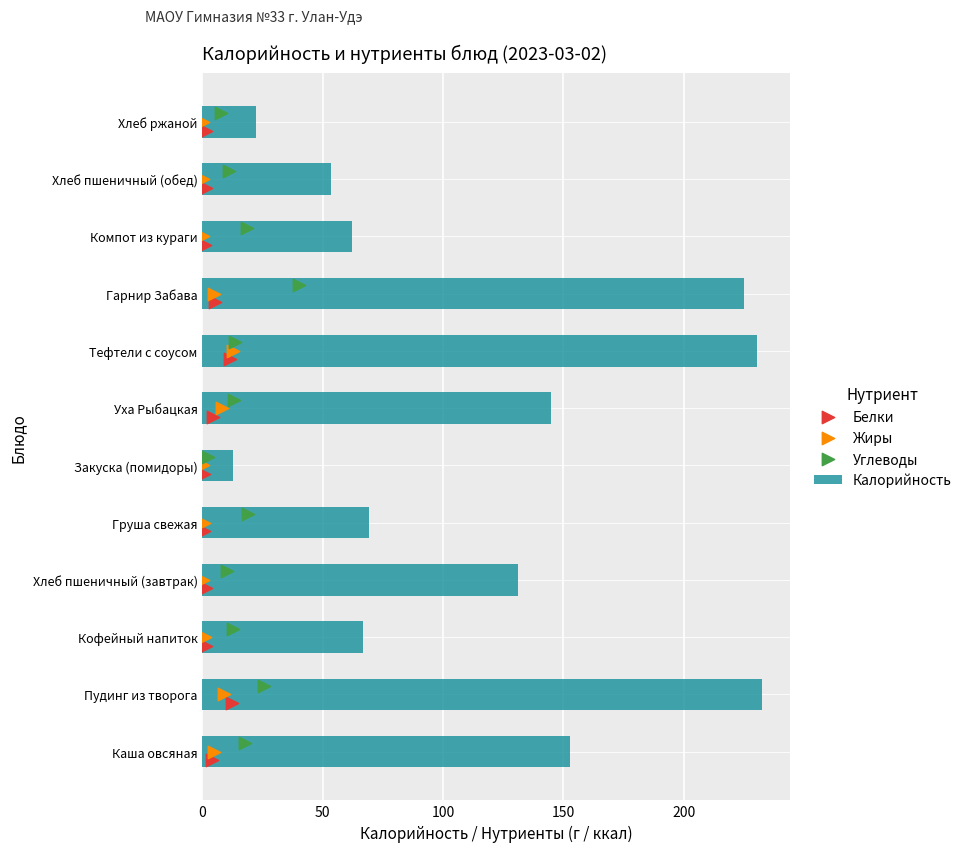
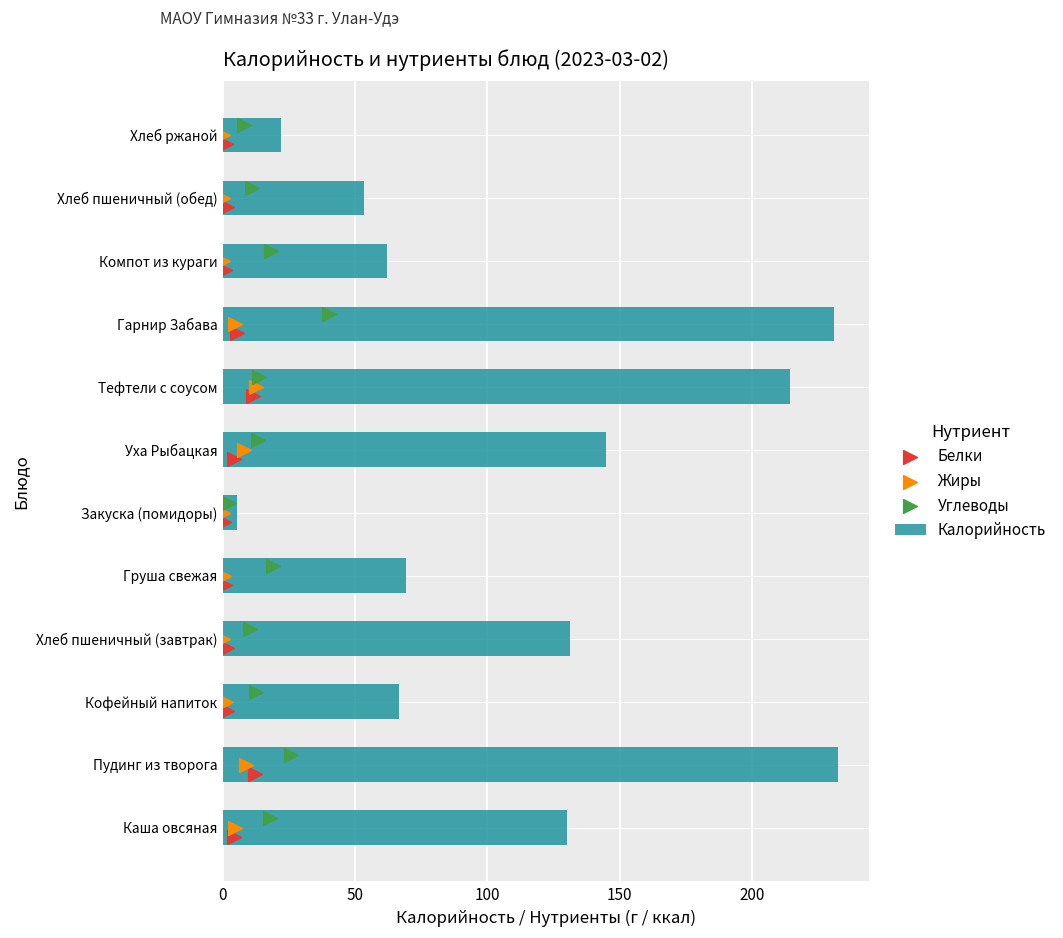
Калорийность, Гарнир Забава: 225 -> 231
Калорийность, Тефтели с соусом: 230 -> 214
Калорийность, Закуска (помидоры): 13 -> 5
Калорийность, Каша овсяная: 153 -> 130
